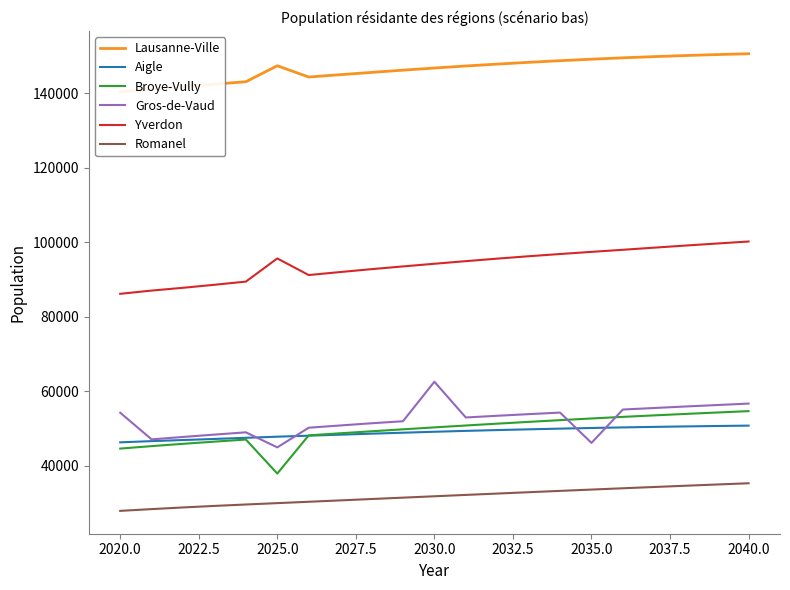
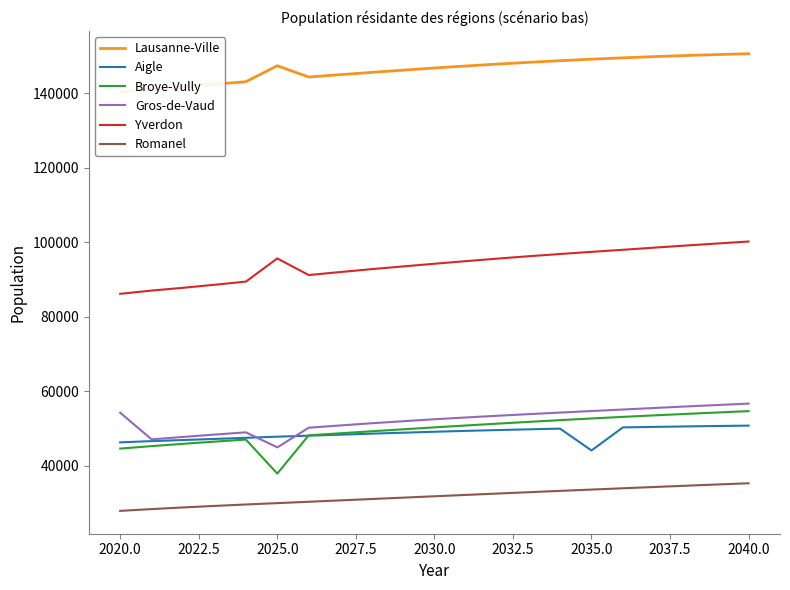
Gros-de-Vaud, 2030.0: 63000 -> 53000
Aigle, 2035.0: 50000 -> 44000
Gros-de-Vaud, 2035.0: 46000 -> 55000
